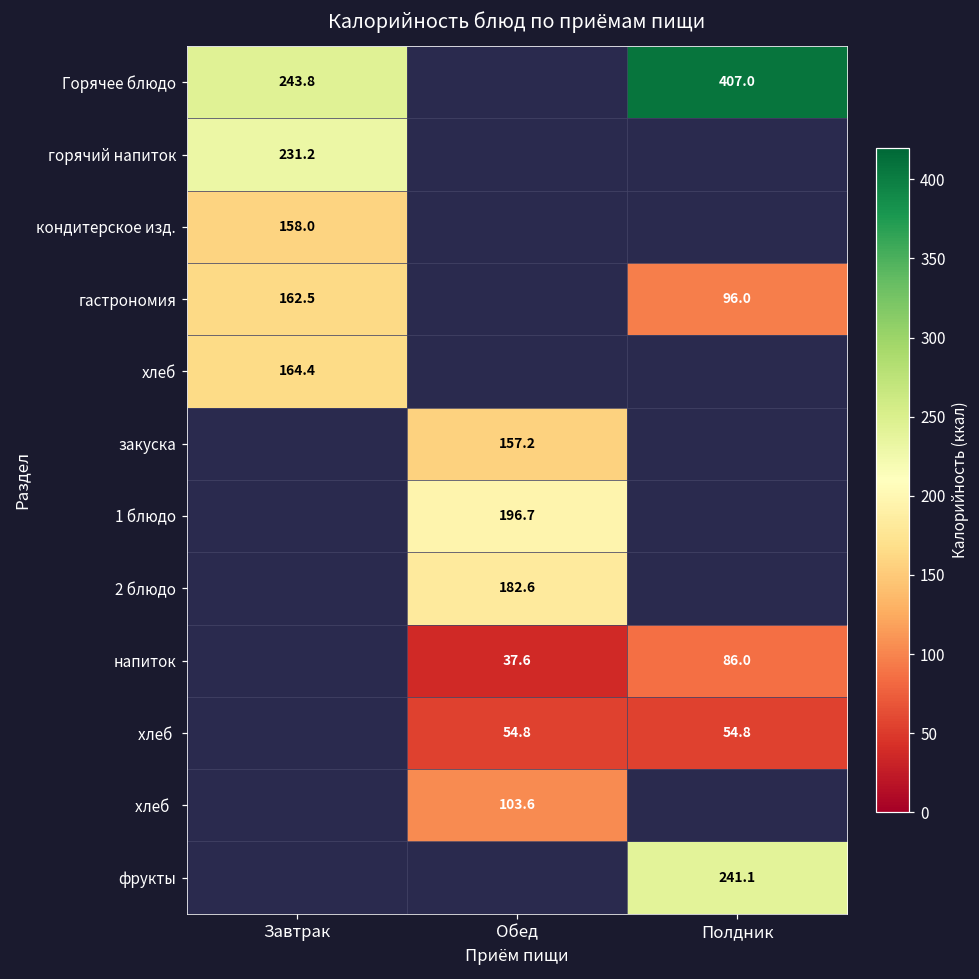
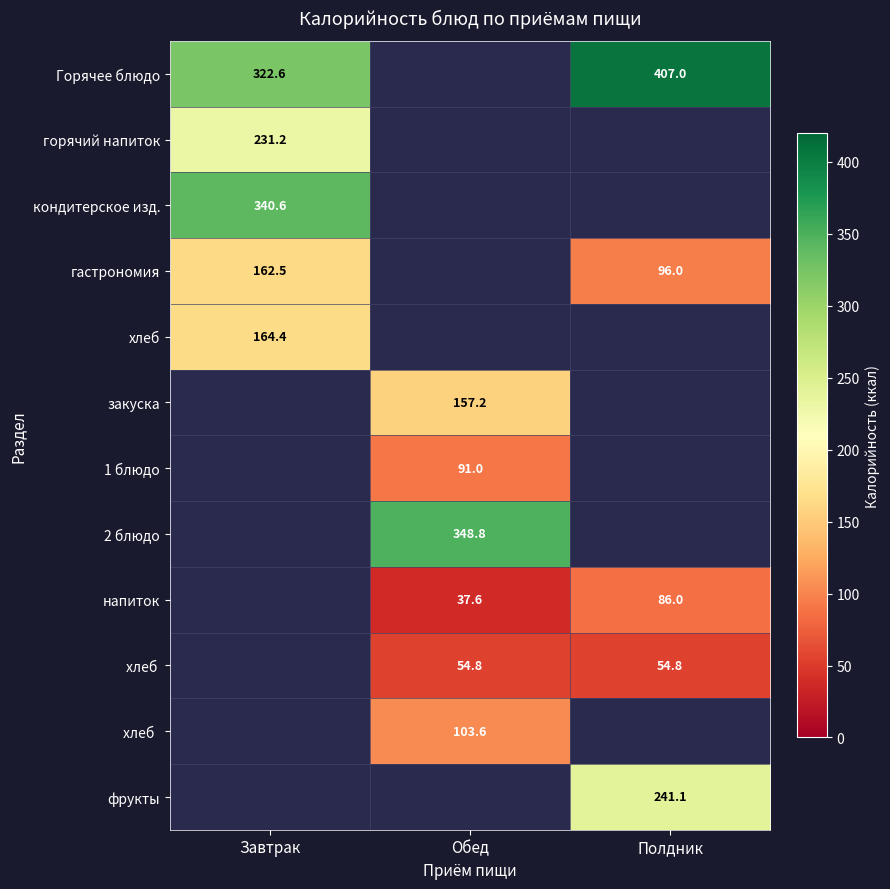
Горячее блюдо, Завтрак: 243.8 -> 322.6
кондитерское изд., Завтрак: 158.0 -> 340.6
1 блюдо, Обед: 196.7 -> 91.0
2 блюдо, Обед: 182.6 -> 348.8
